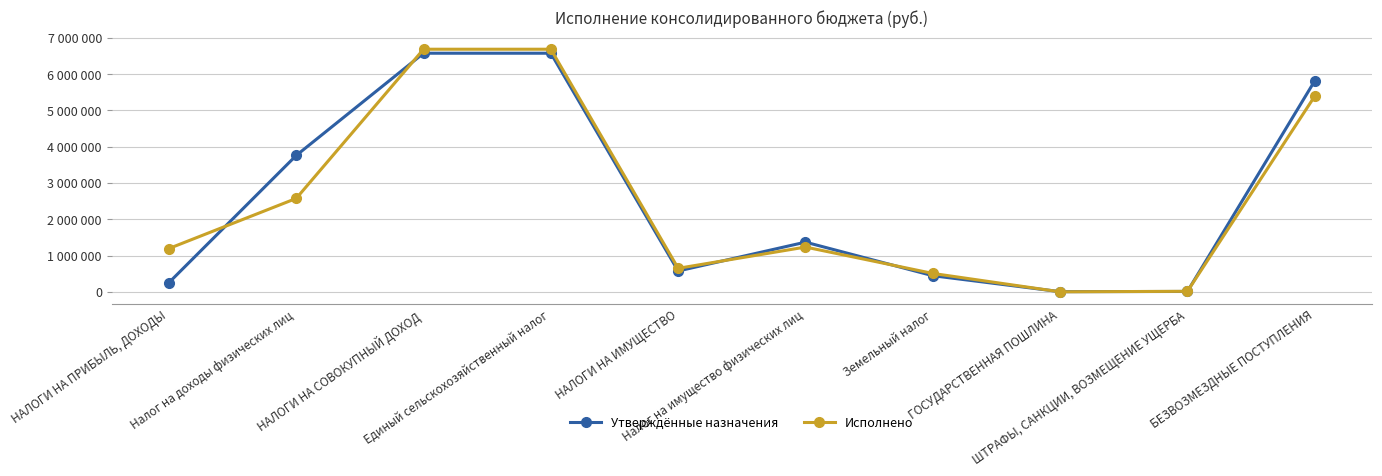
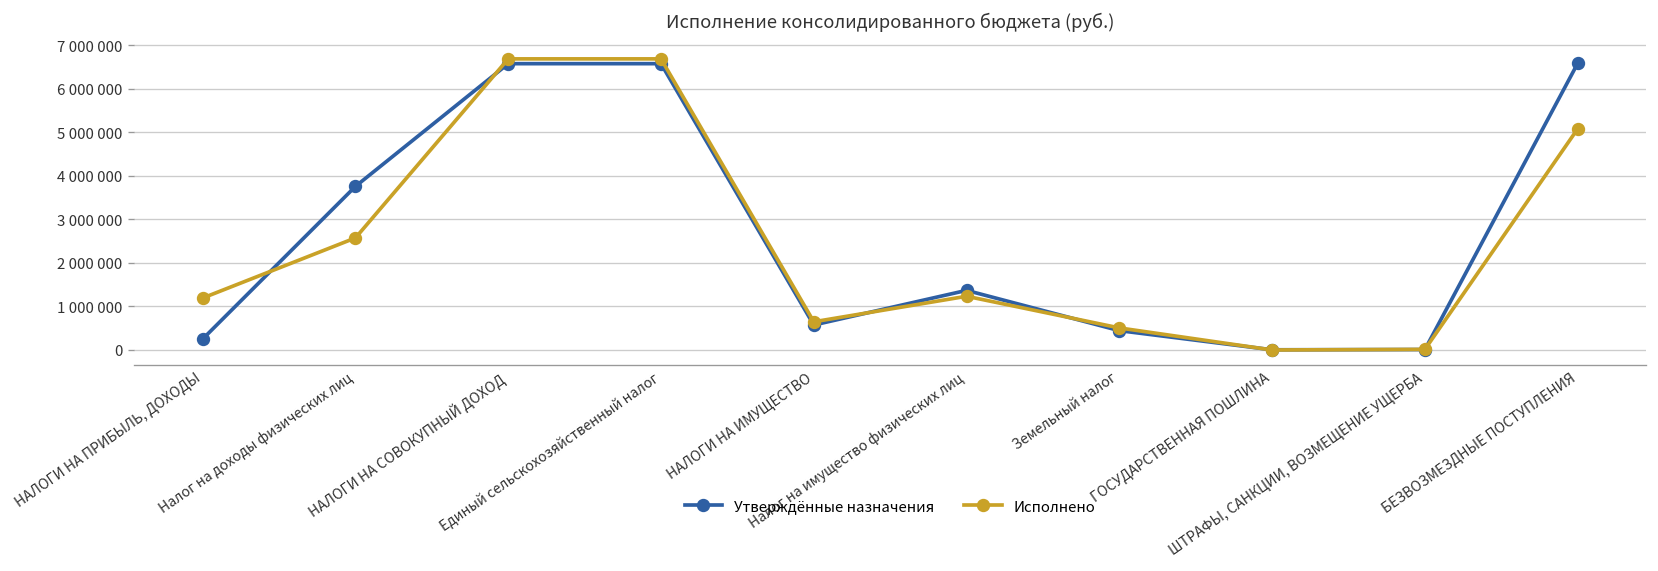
Утверждённые назначения, БЕЗВОЗМЕЗДНЫЕ ПОСТУПЛЕНИЯ: 5800000 -> 6600000
Исполнено, БЕЗВОЗМЕЗДНЫЕ ПОСТУПЛЕНИЯ: 5400000 -> 5100000
